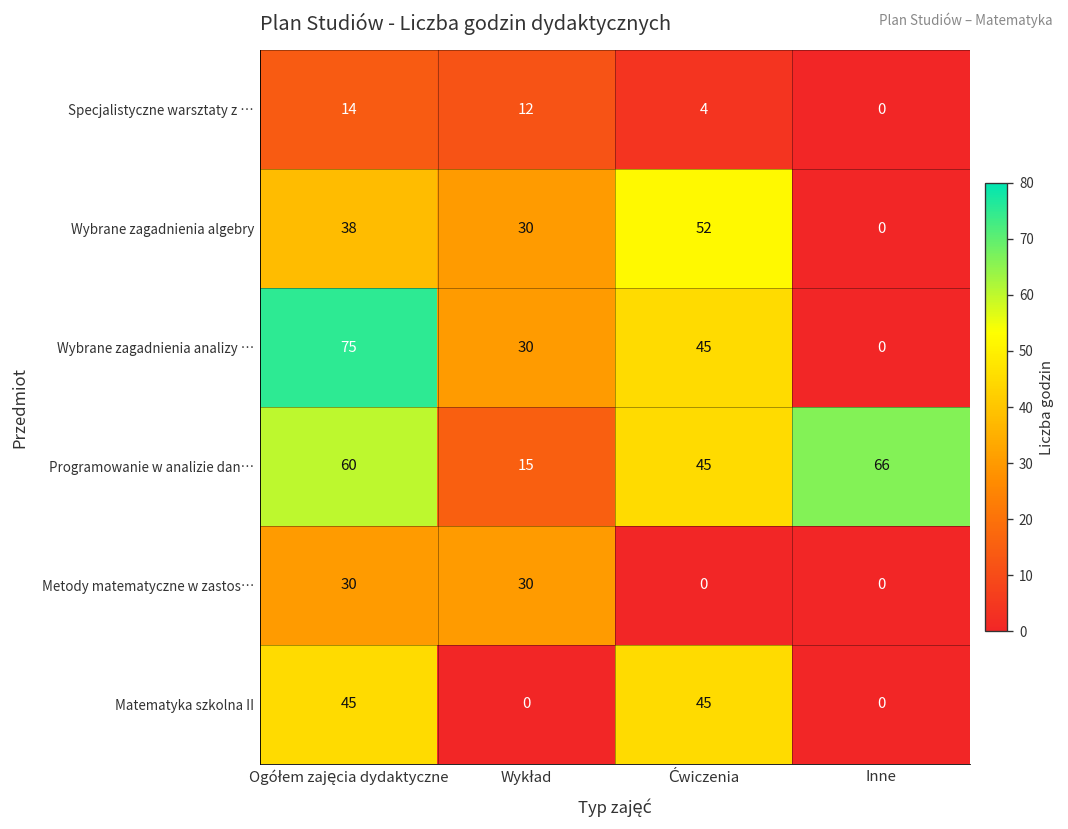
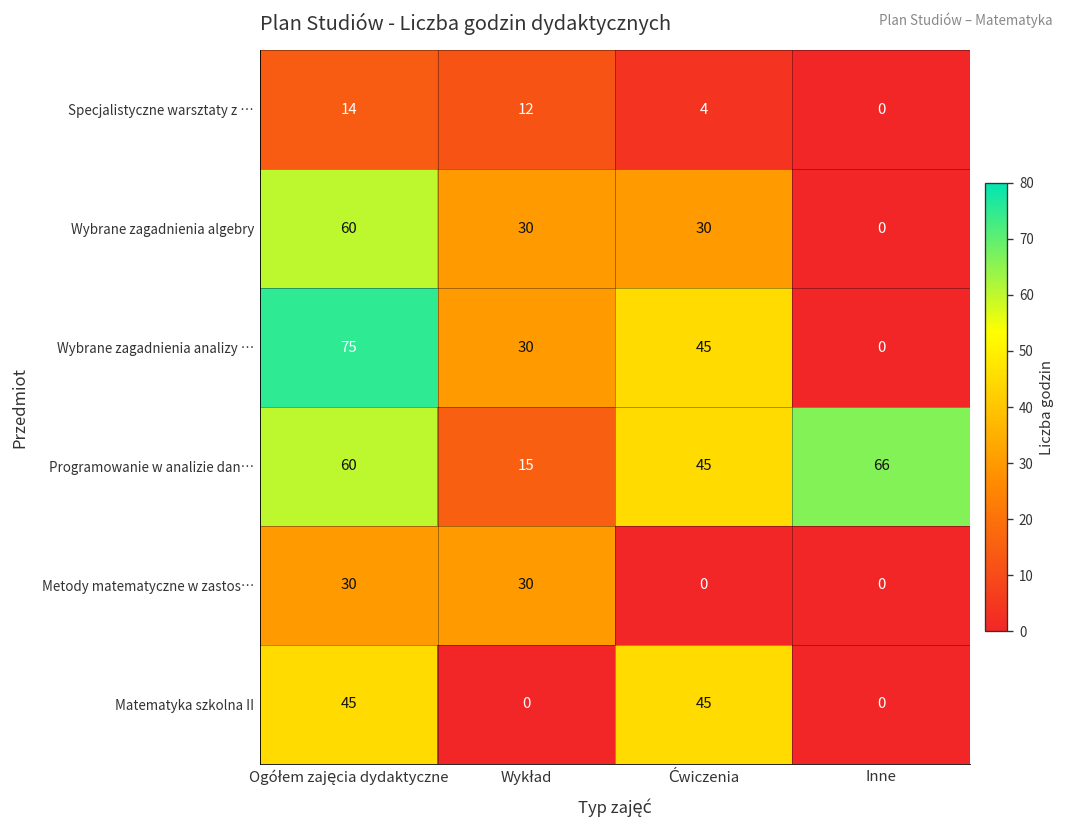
Wybrane zagadnienia algebry, Ogółem zajęcia dydaktyczne: 38 -> 60
Wybrane zagadnienia algebry, Ćwiczenia: 52 -> 30
